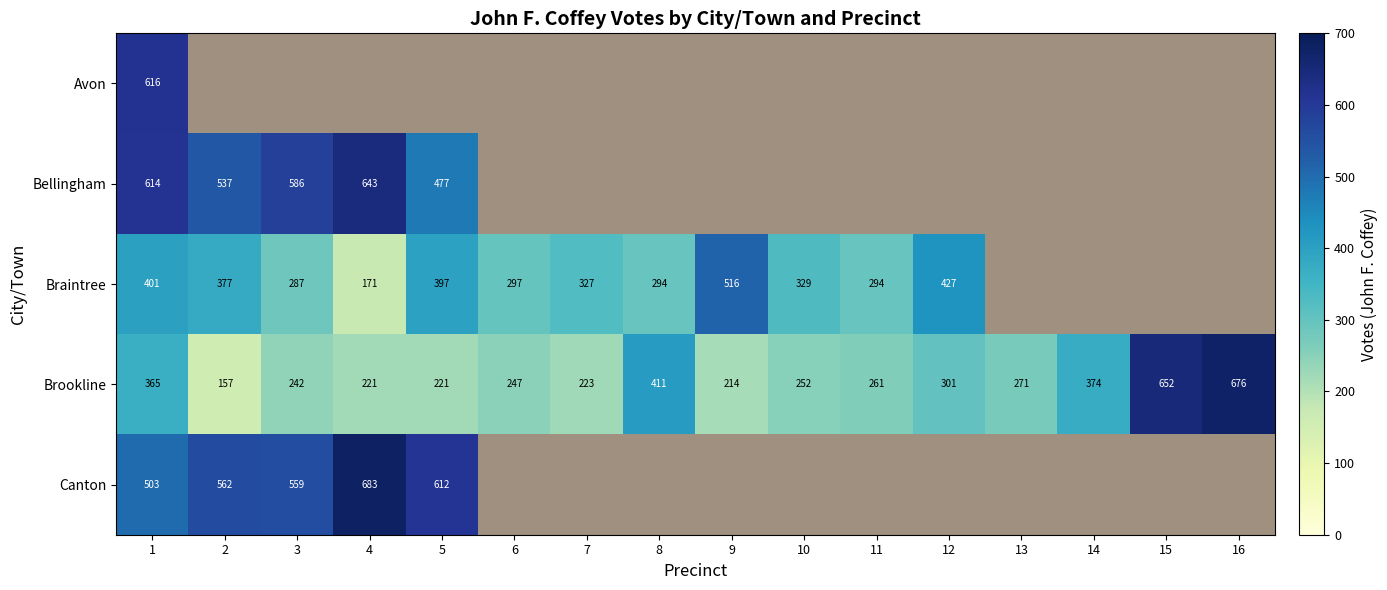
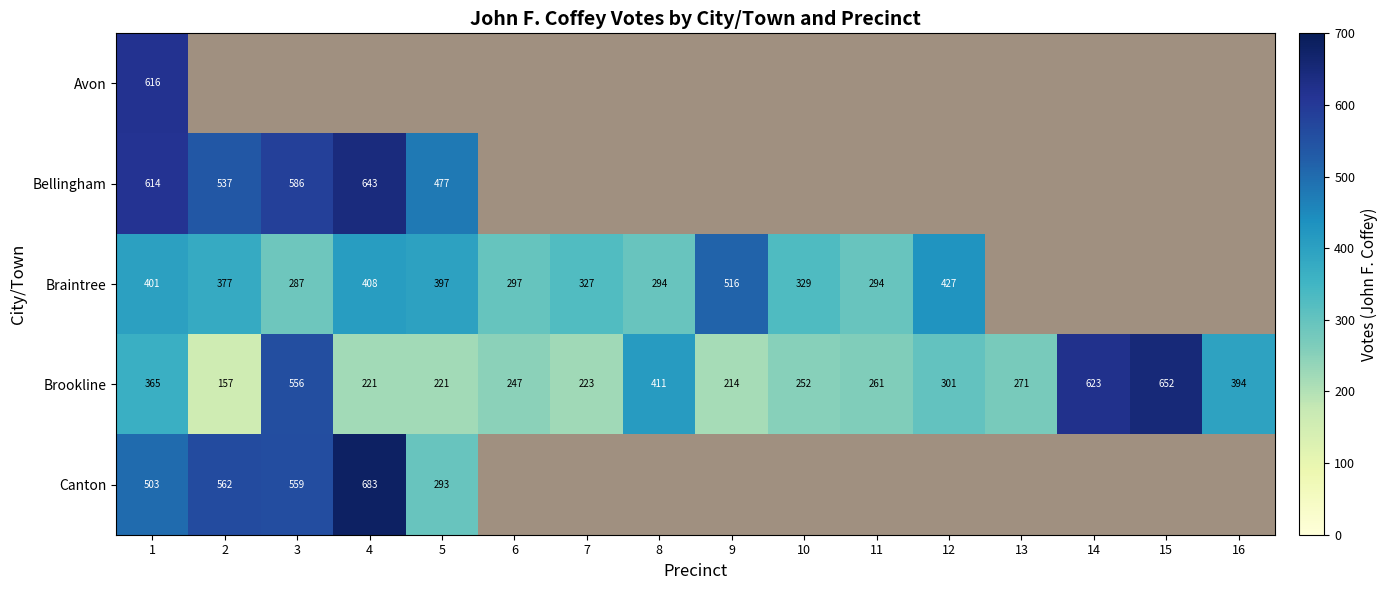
Braintree, 4: 171 -> 408
Brookline, 3: 242 -> 556
Brookline, 14: 374 -> 623
Brookline, 16: 676 -> 394
Canton, 5: 612 -> 293
